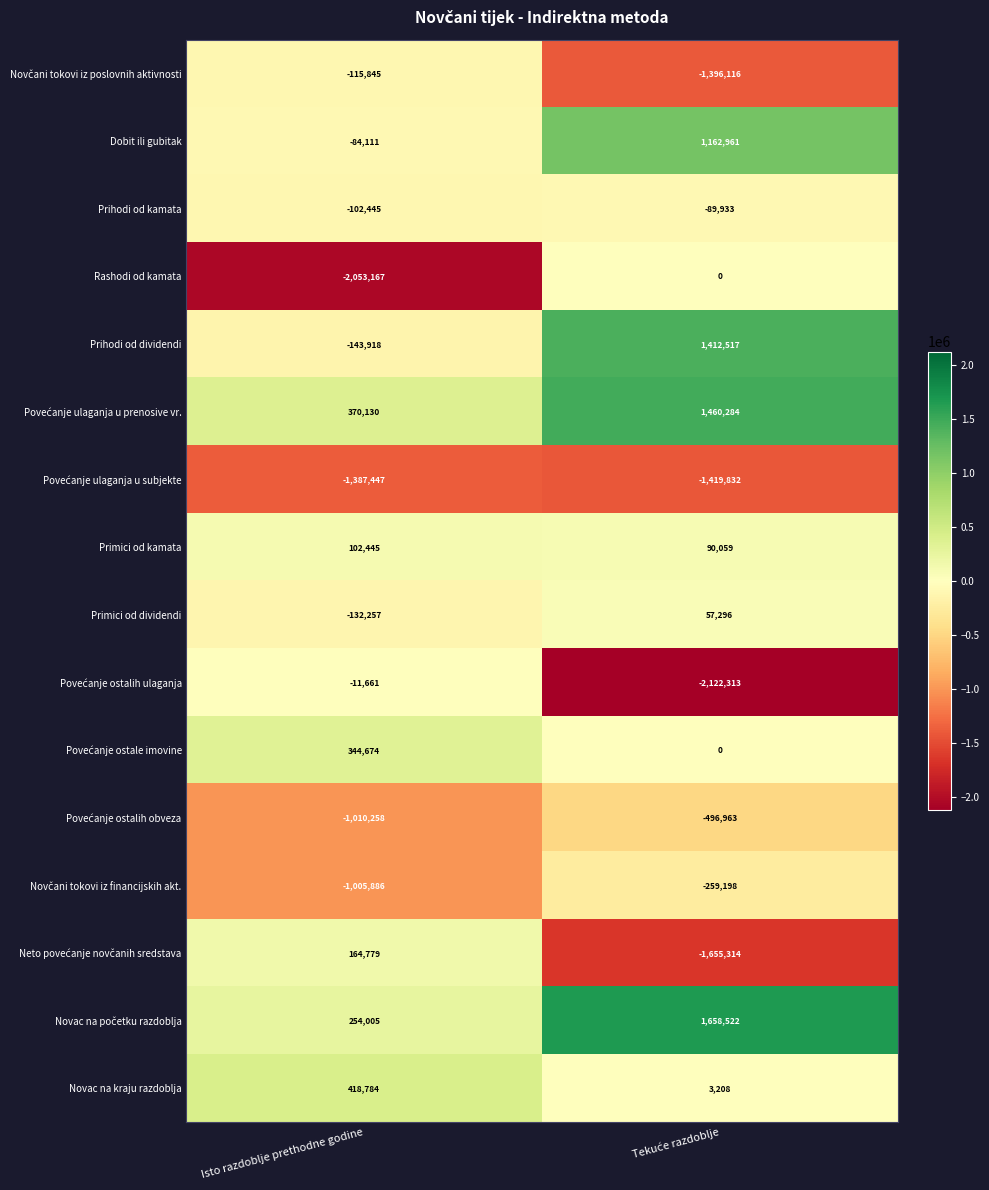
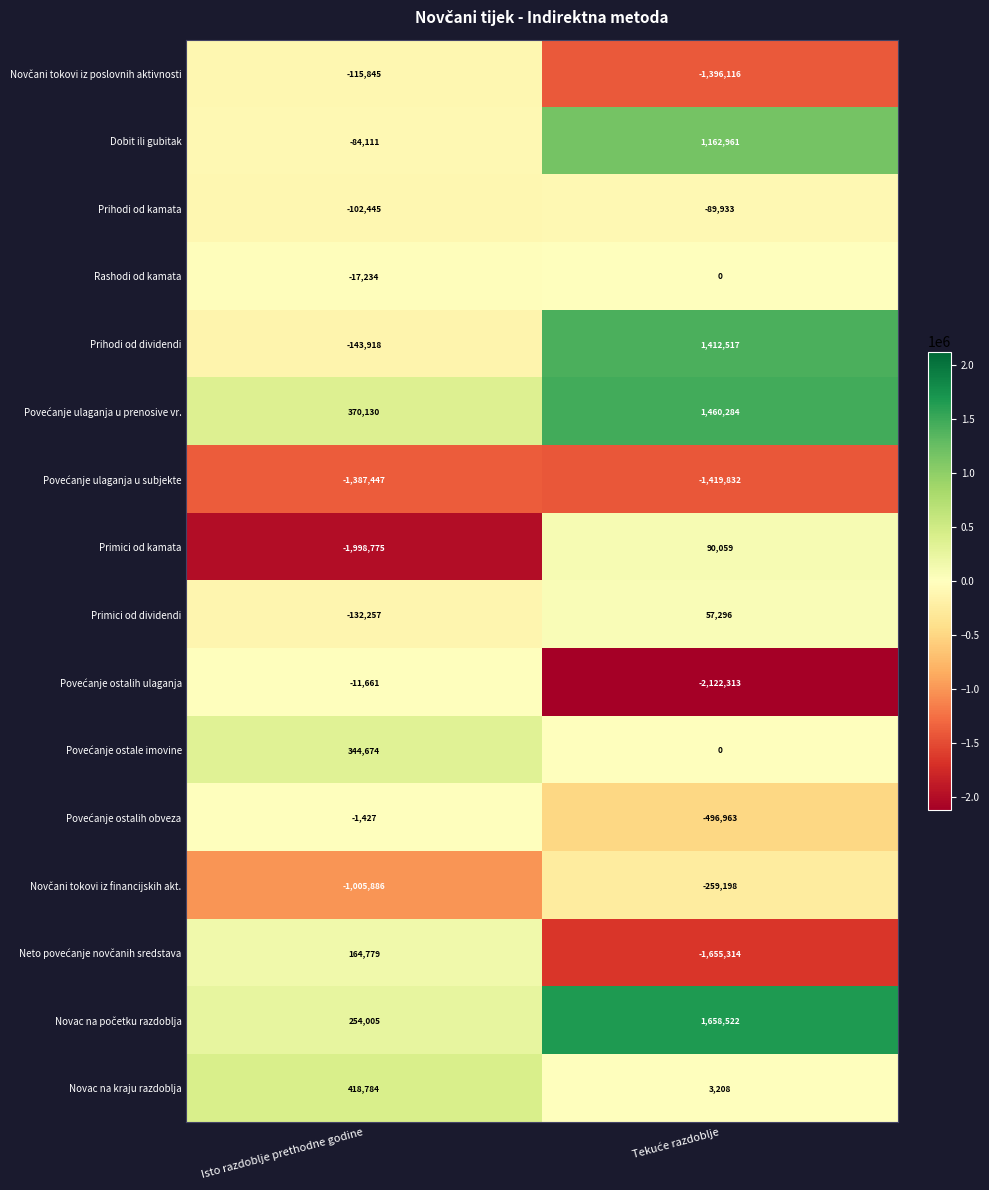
Rashodi od kamata, Isto razdoblje prethodne godine: -2,053,167 -> -17,234
Primici od kamata, Isto razdoblje prethodne godine: 102,445 -> -1,998,775
Povećanje ostalih obveza, Isto razdoblje prethodne godine: -1,010,258 -> -1,427
